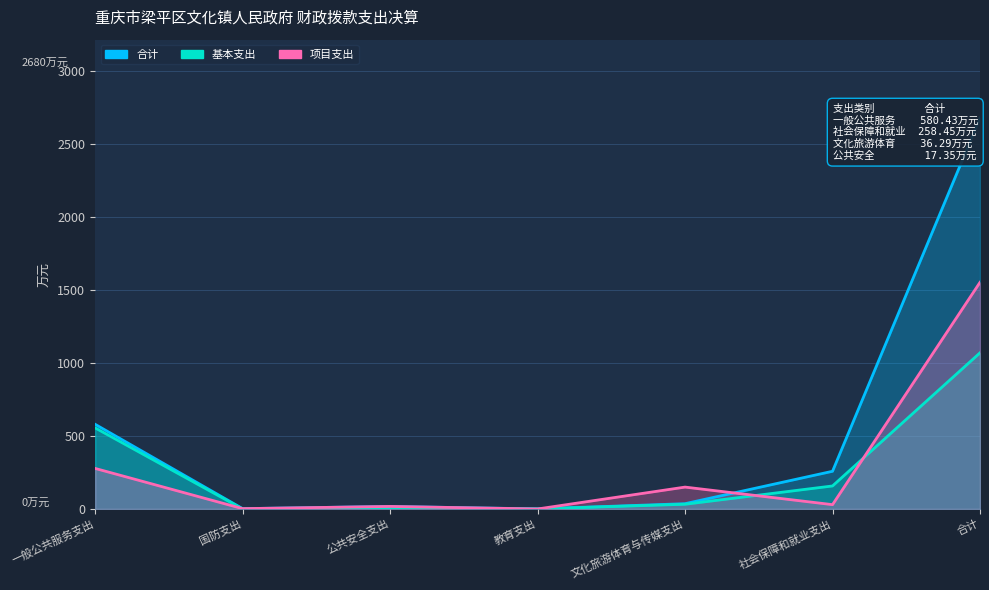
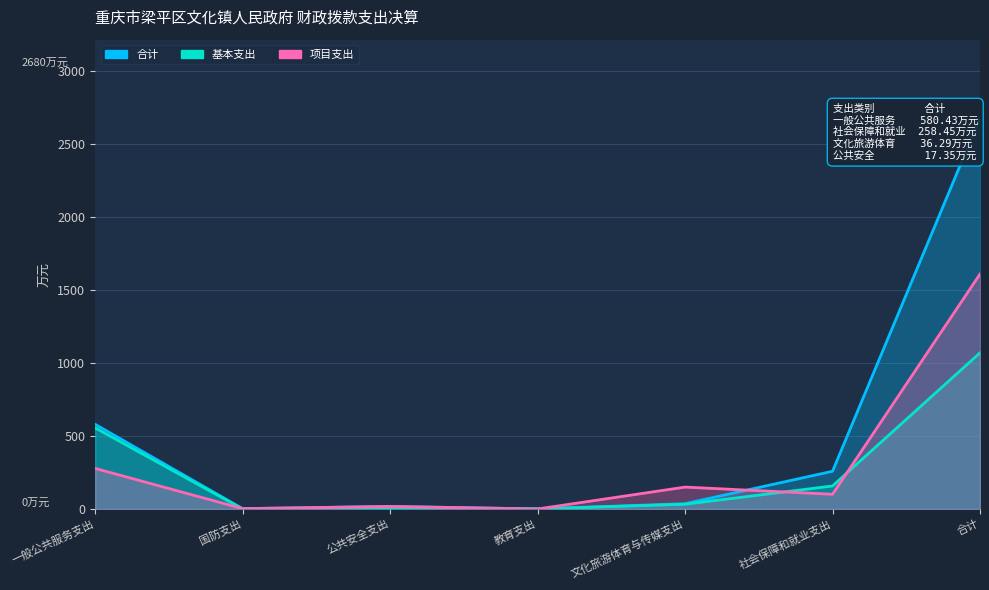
项目支出, 社会保障和就业支出: 30 -> 100
项目支出, 合计: 1550 -> 1610
